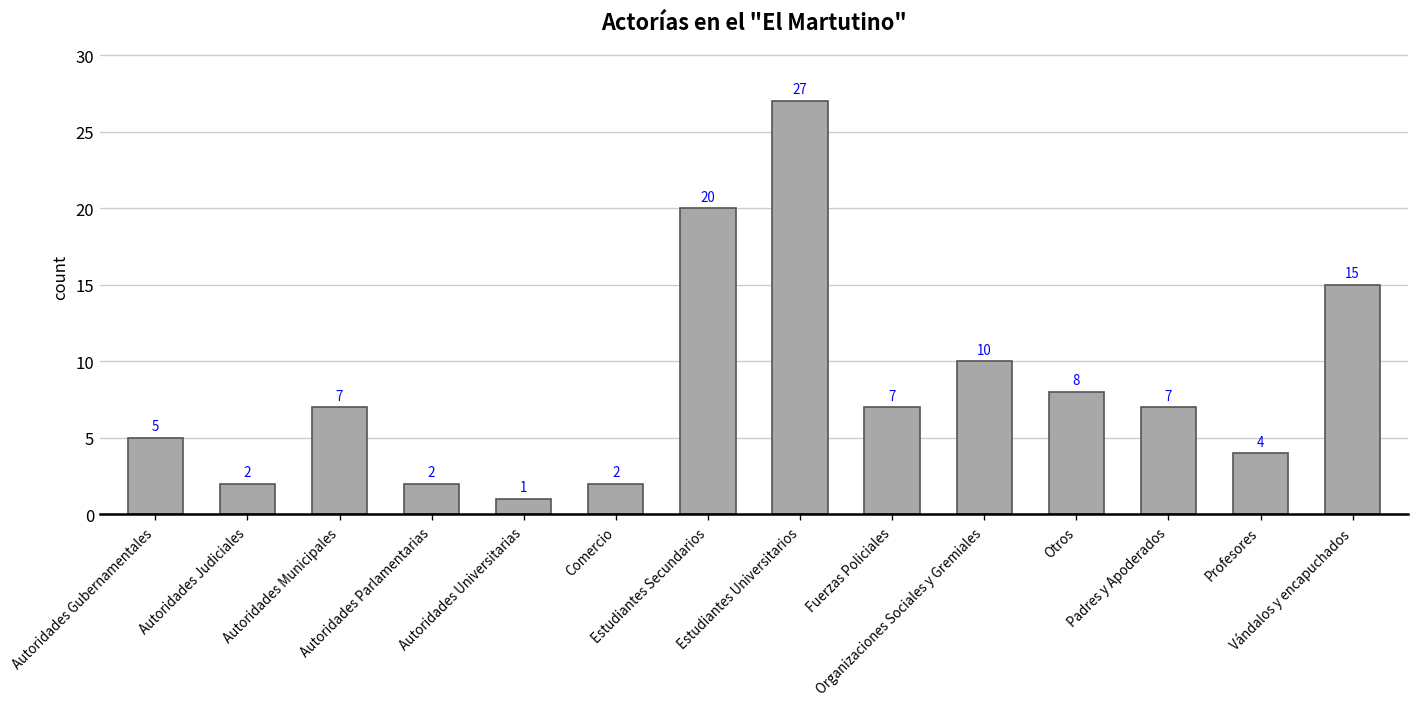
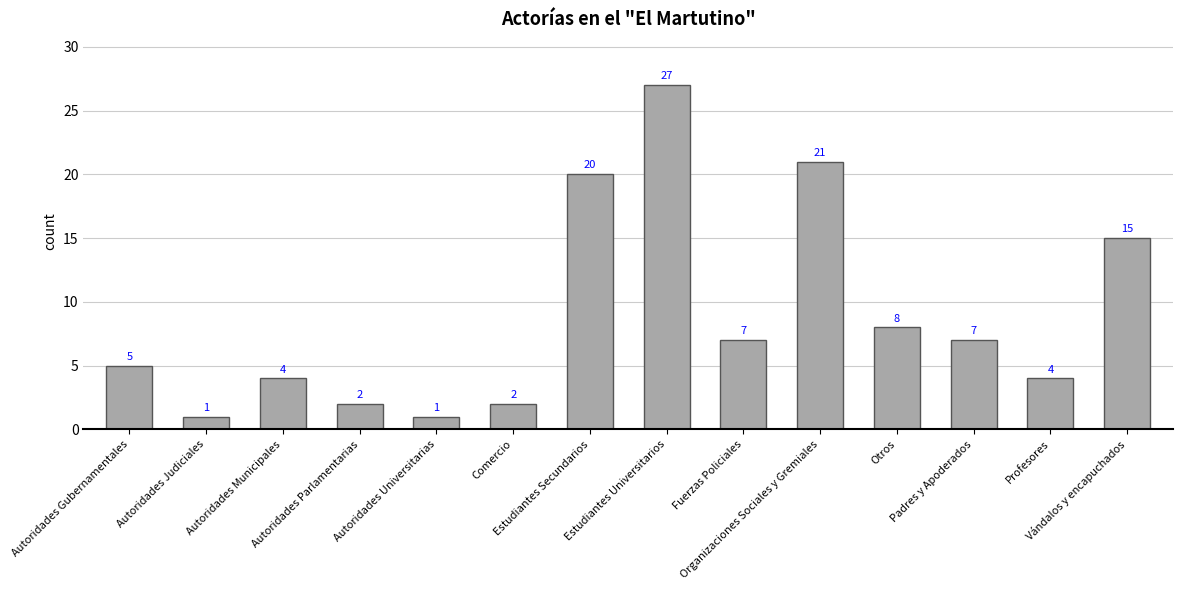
Autoridades Judiciales: 2 -> 1
Autoridades Municipales: 7 -> 4
Organizaciones Sociales y Gremiales: 10 -> 21
